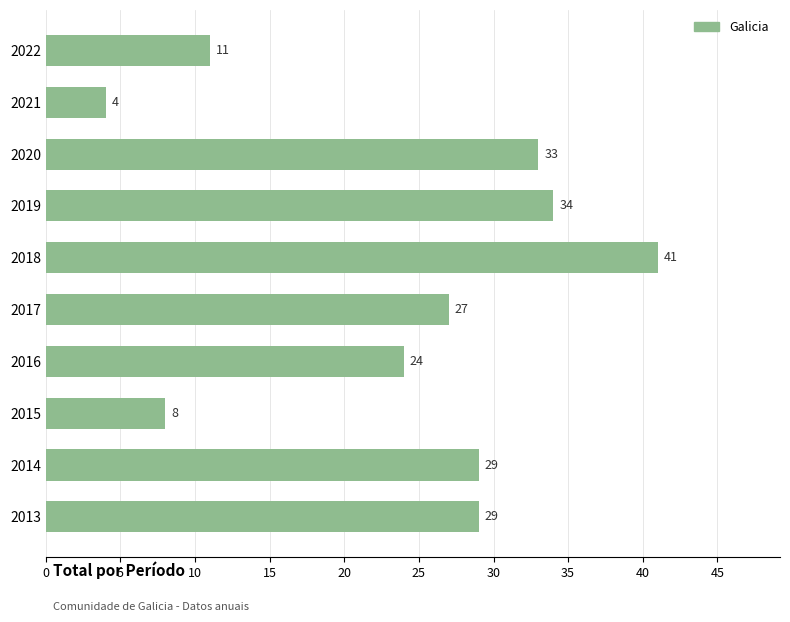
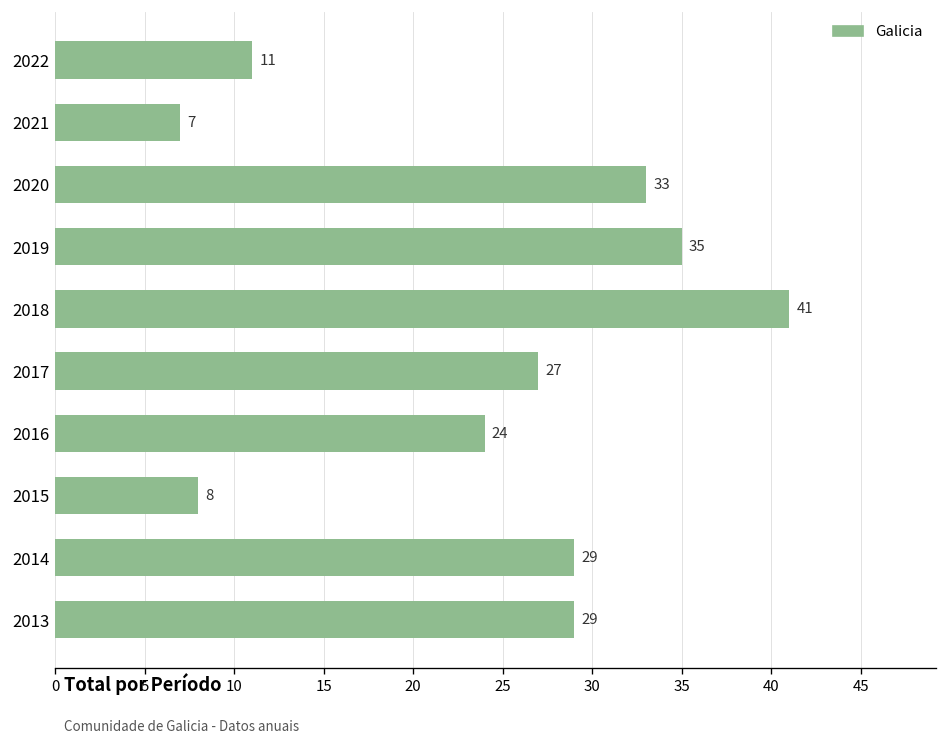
2021: 4 -> 7
2019: 34 -> 35
